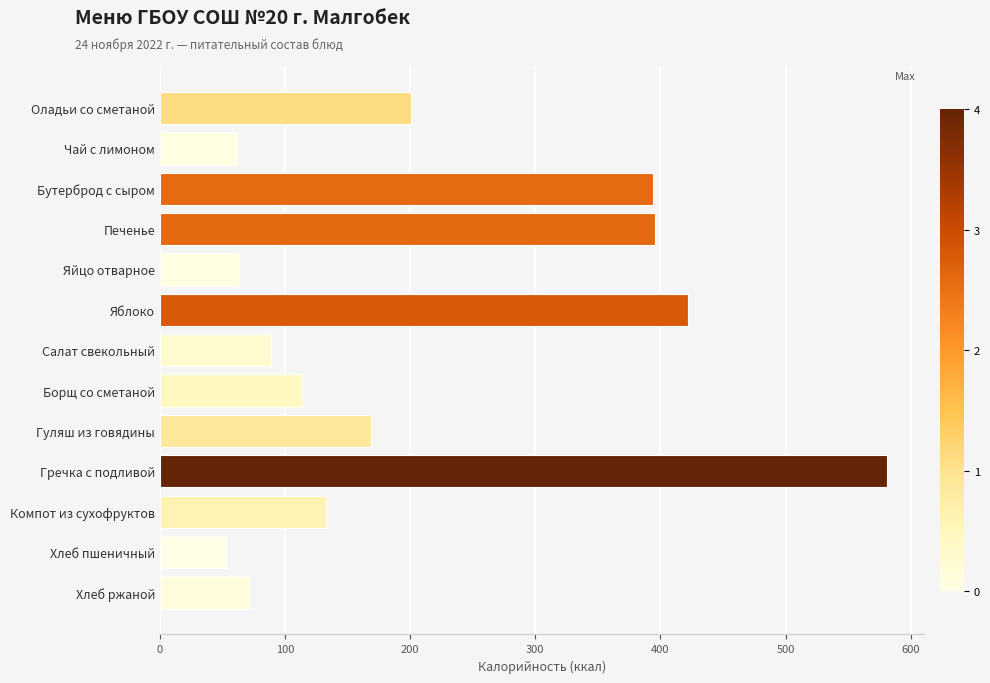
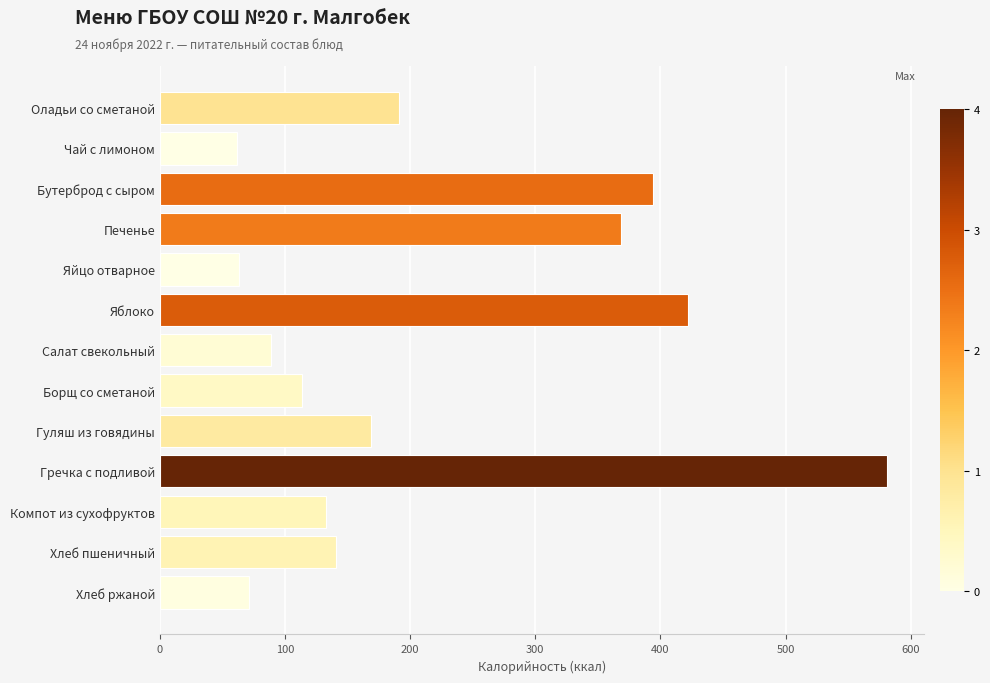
Оладьи со сметаной: 201 -> 191
Печенье: 396 -> 369
Хлеб пшеничный: 53 -> 141
